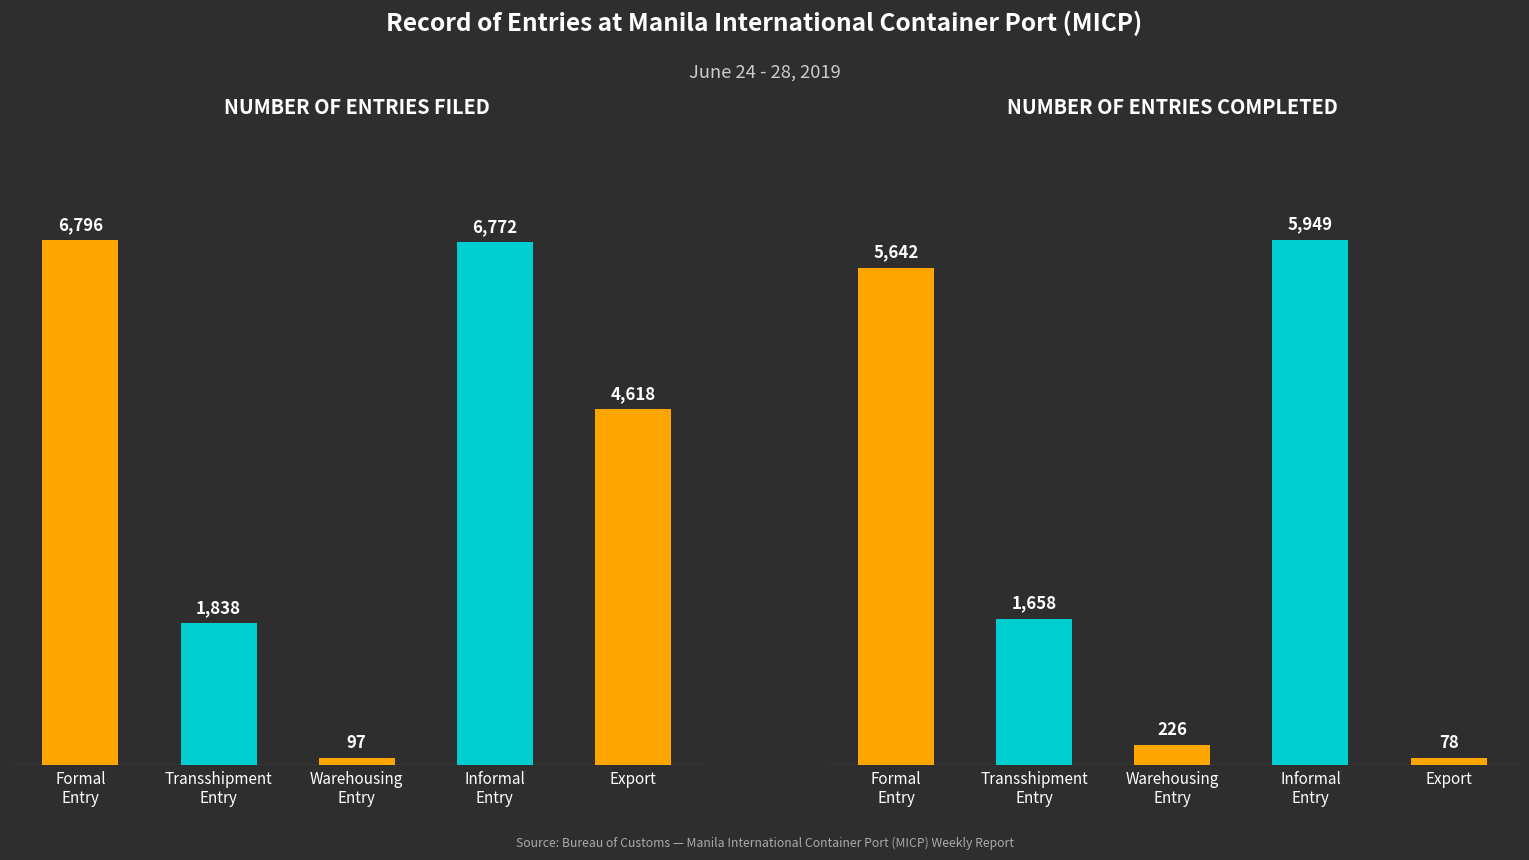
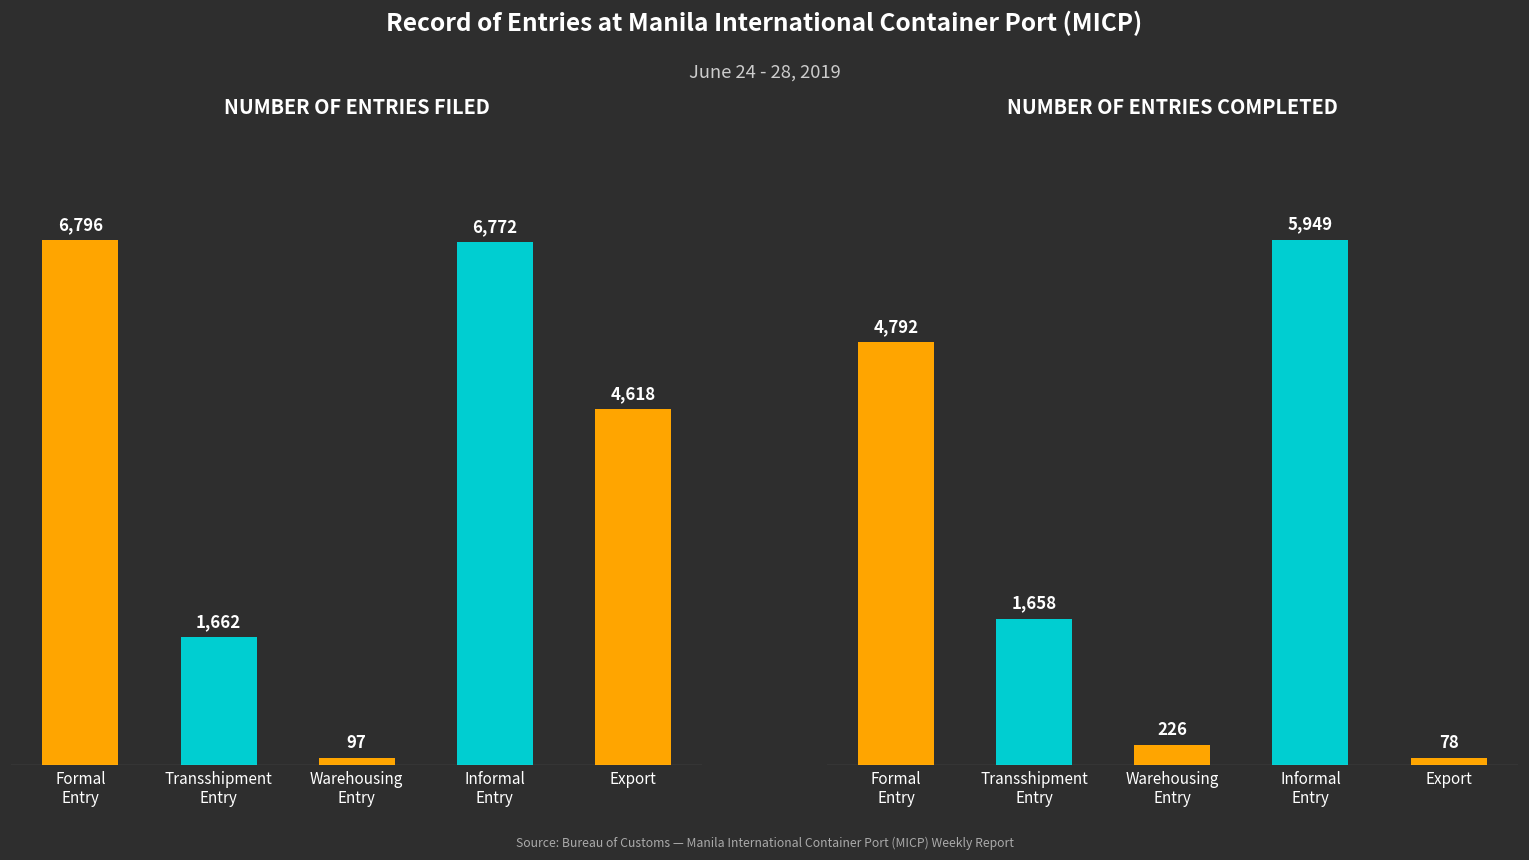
NUMBER OF ENTRIES FILED, Transshipment Entry: 1,838 -> 1,662
NUMBER OF ENTRIES COMPLETED, Formal Entry: 5,642 -> 4,792
